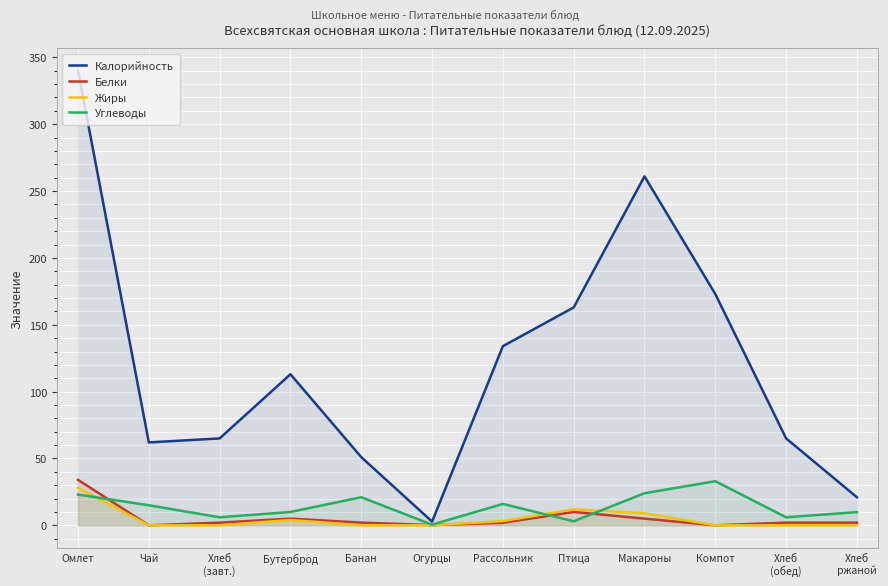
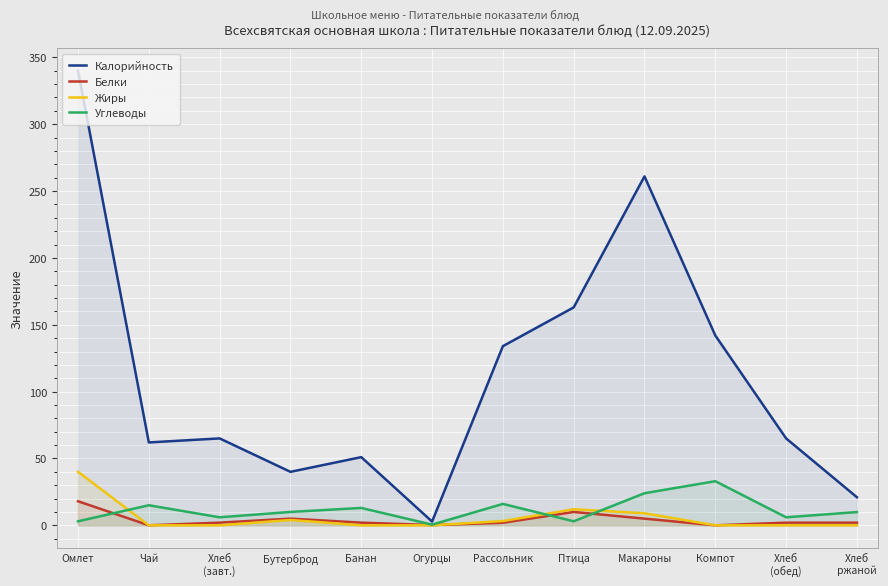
Белки, Омлет: 34 -> 18
Жиры, Омлет: 28 -> 40
Углеводы, Омлет: 23 -> 3
Калорийность, Бутерброд: 113 -> 40
Углеводы, Банан: 21 -> 13
Калорийность, Компот: 173 -> 142
